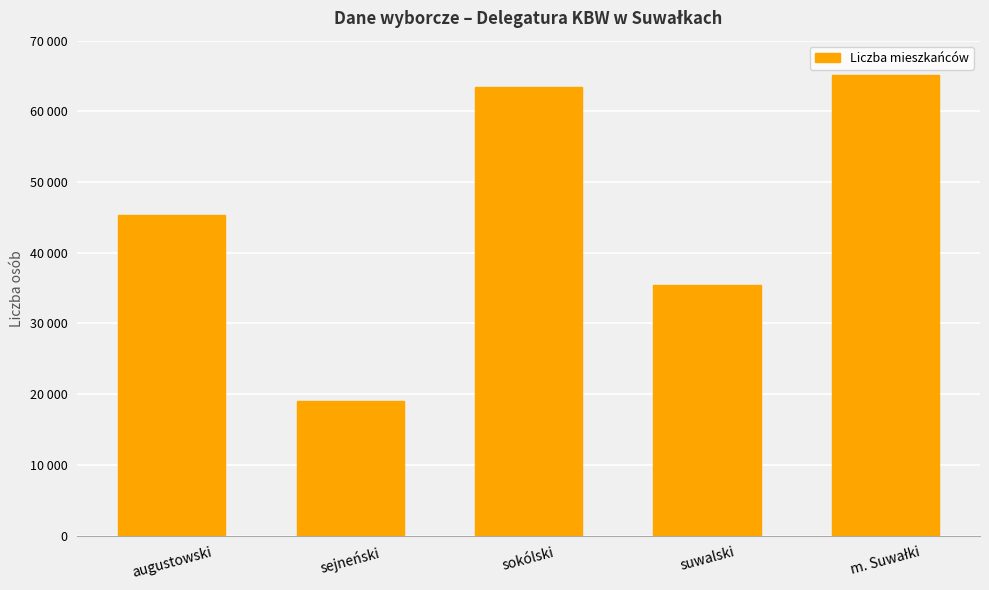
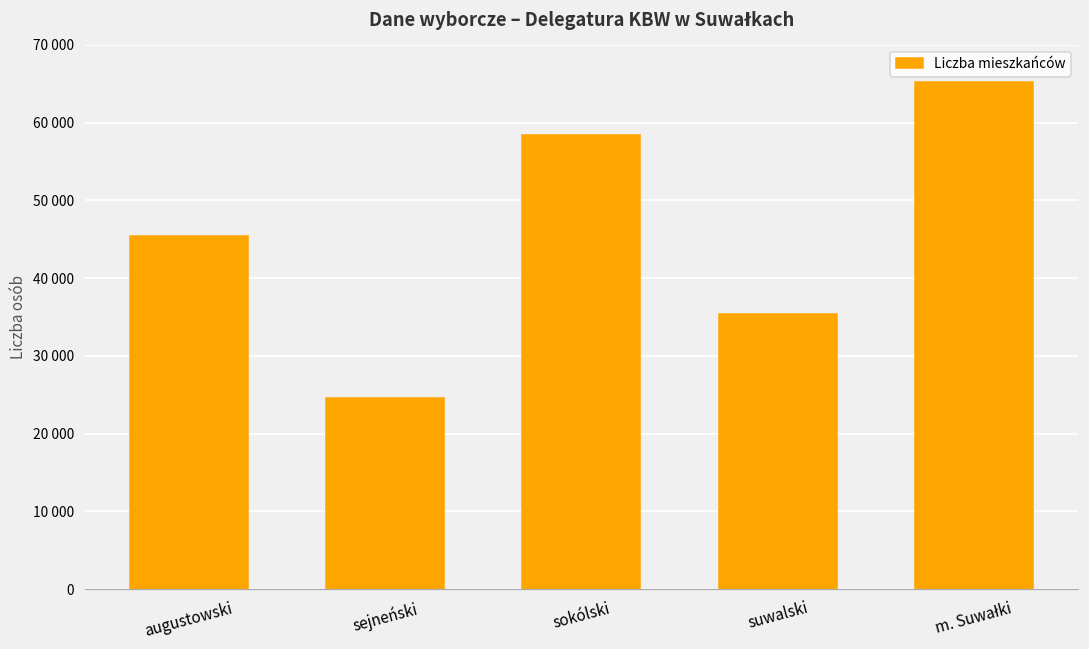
sejneński: 19000 -> 25000
sokólski: 63000 -> 58000
